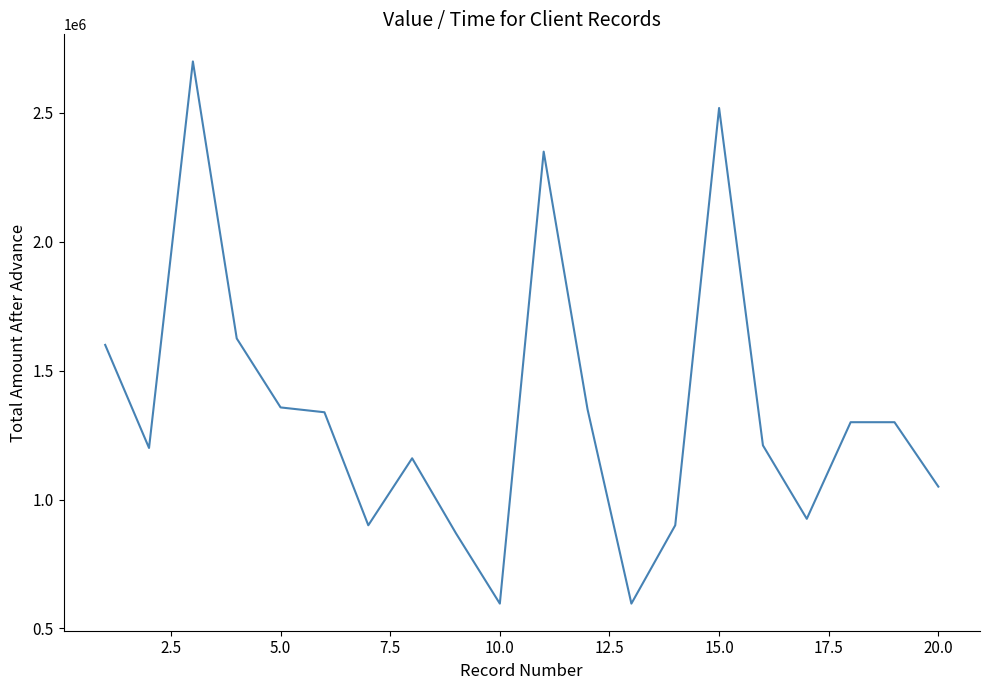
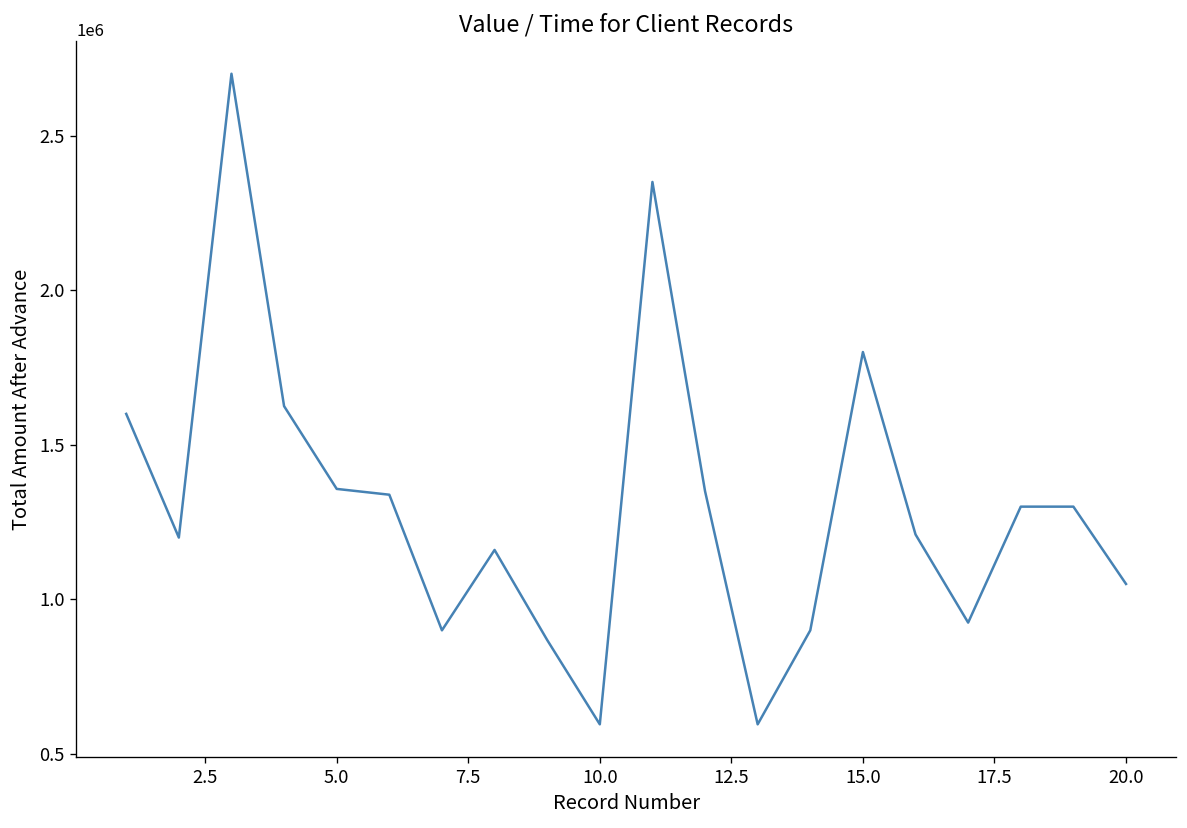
15.0: 2520000 -> 1800000
